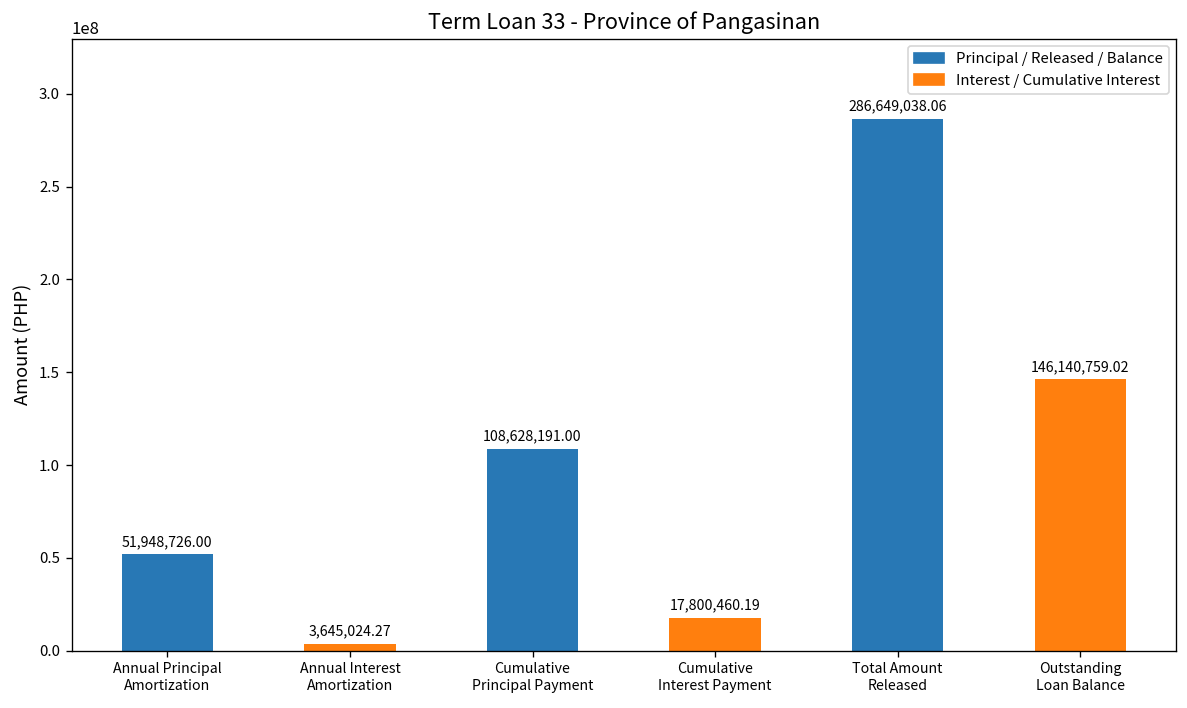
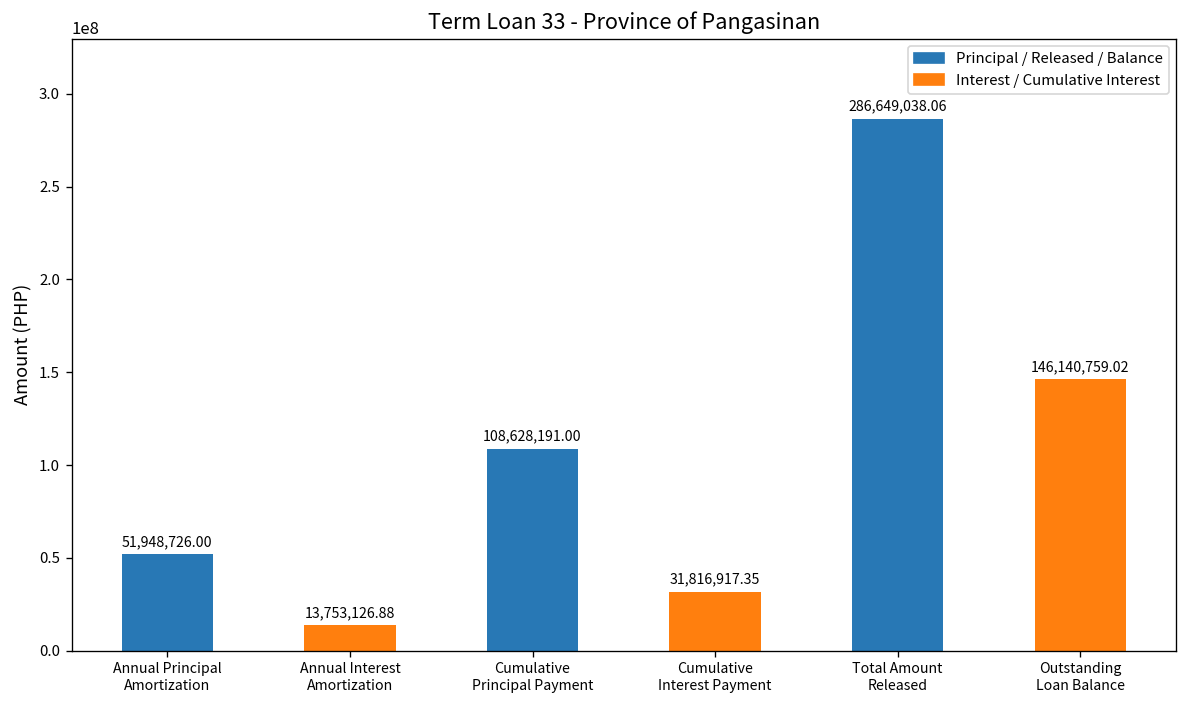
Annual Interest Amortization: 3,645,024.27 -> 13,753,126.88
Cumulative Interest Payment: 17,800,460.19 -> 31,816,917.35
